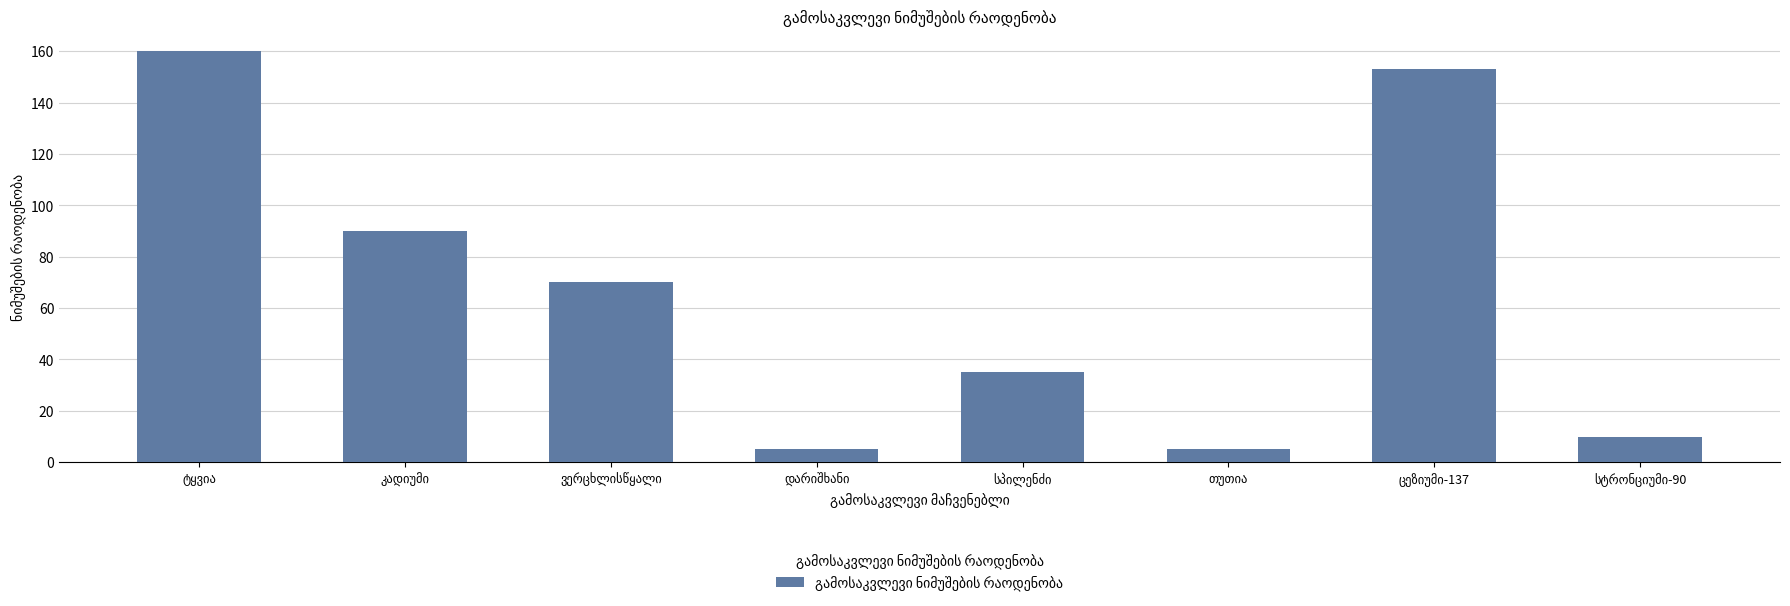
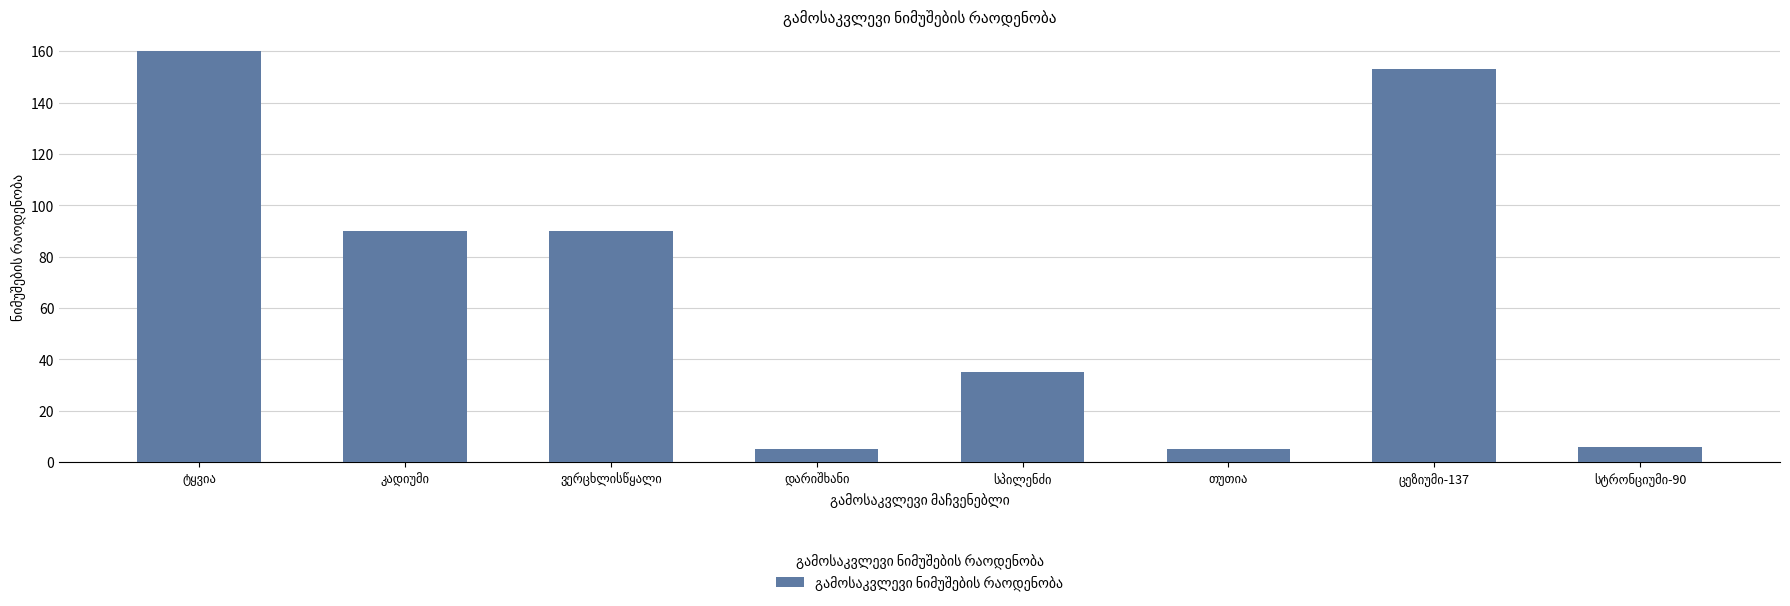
ვერცხლისწყალი: 70 -> 90
სტრონციუმი-90: 10 -> 6
